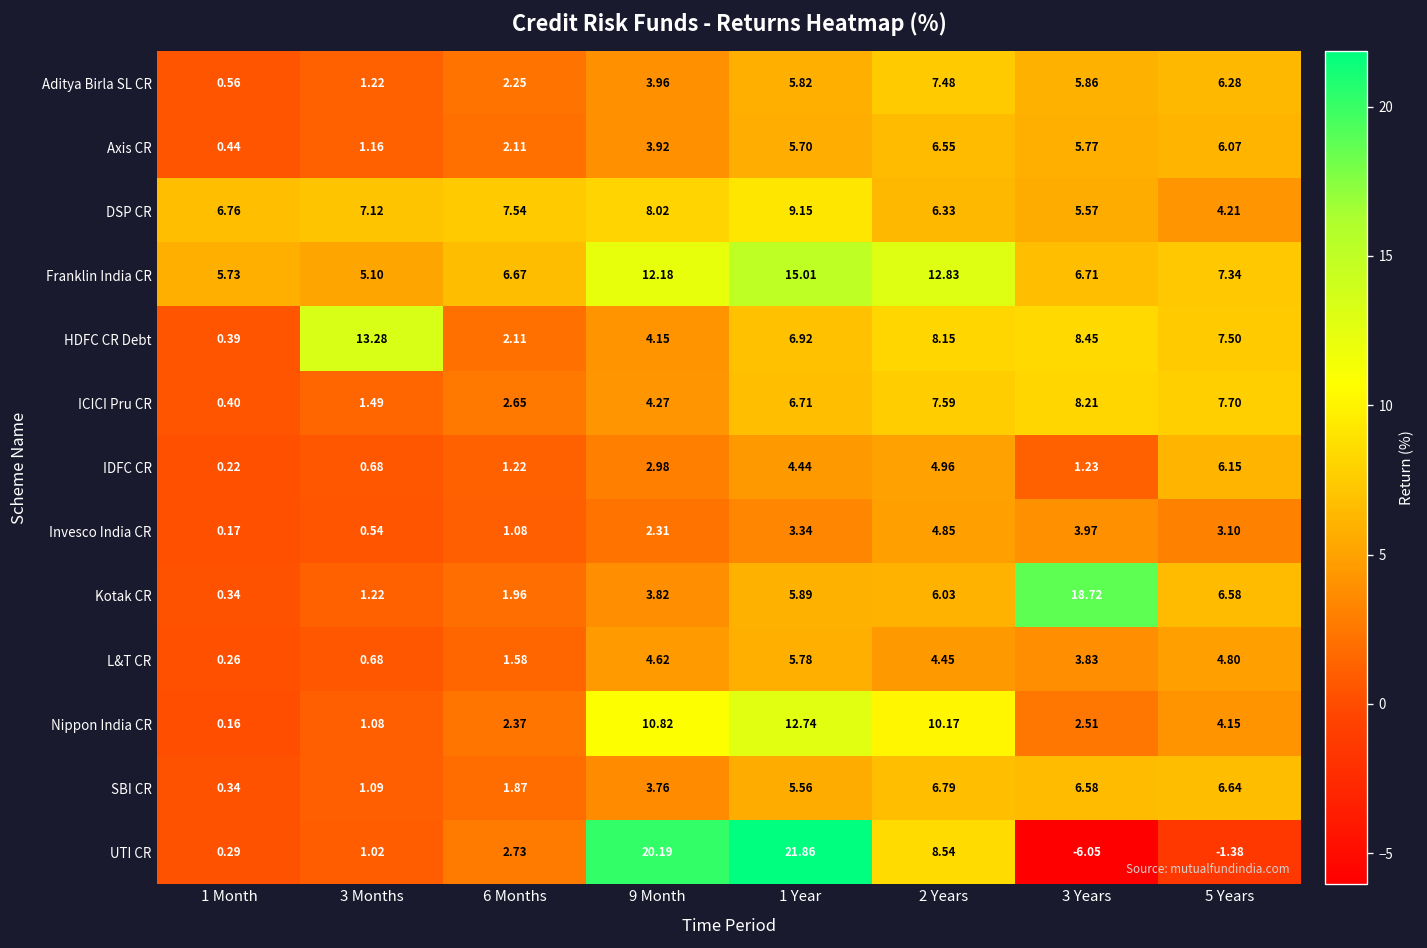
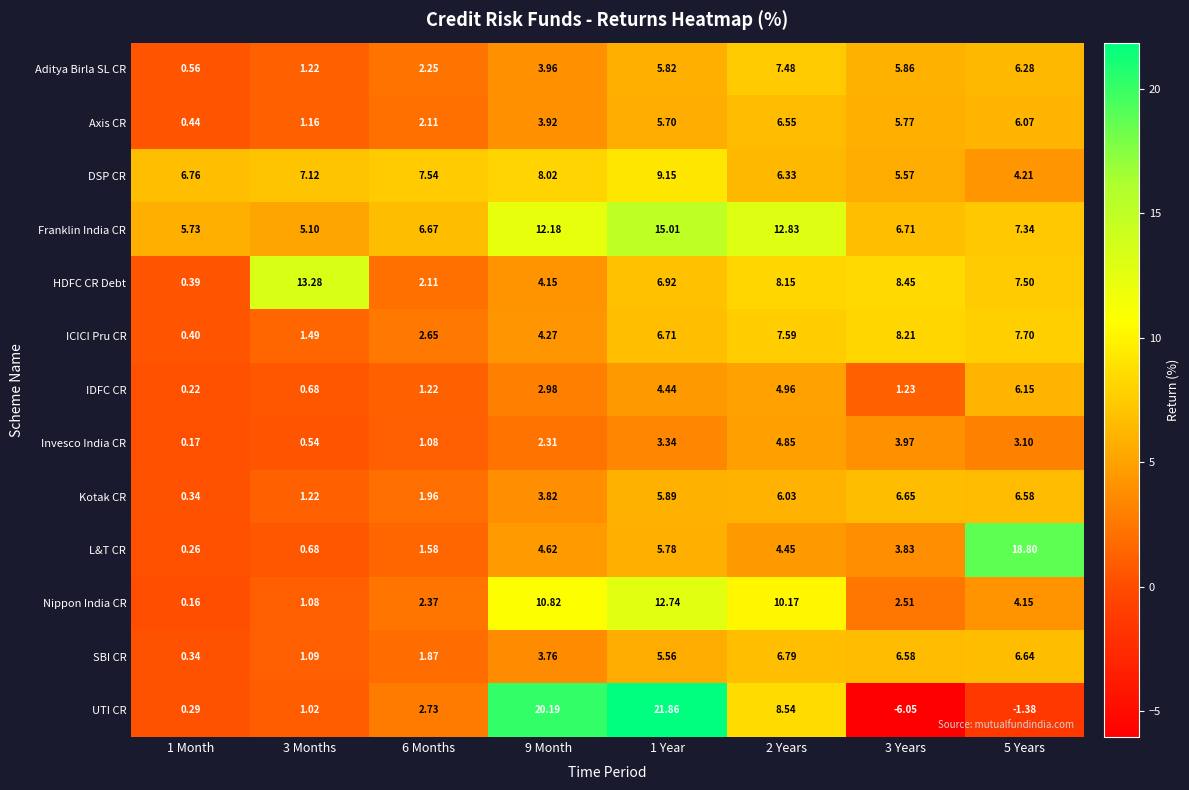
Kotak CR, 3 Years: 18.72 -> 6.65
L&T CR, 5 Years: 4.80 -> 18.80
